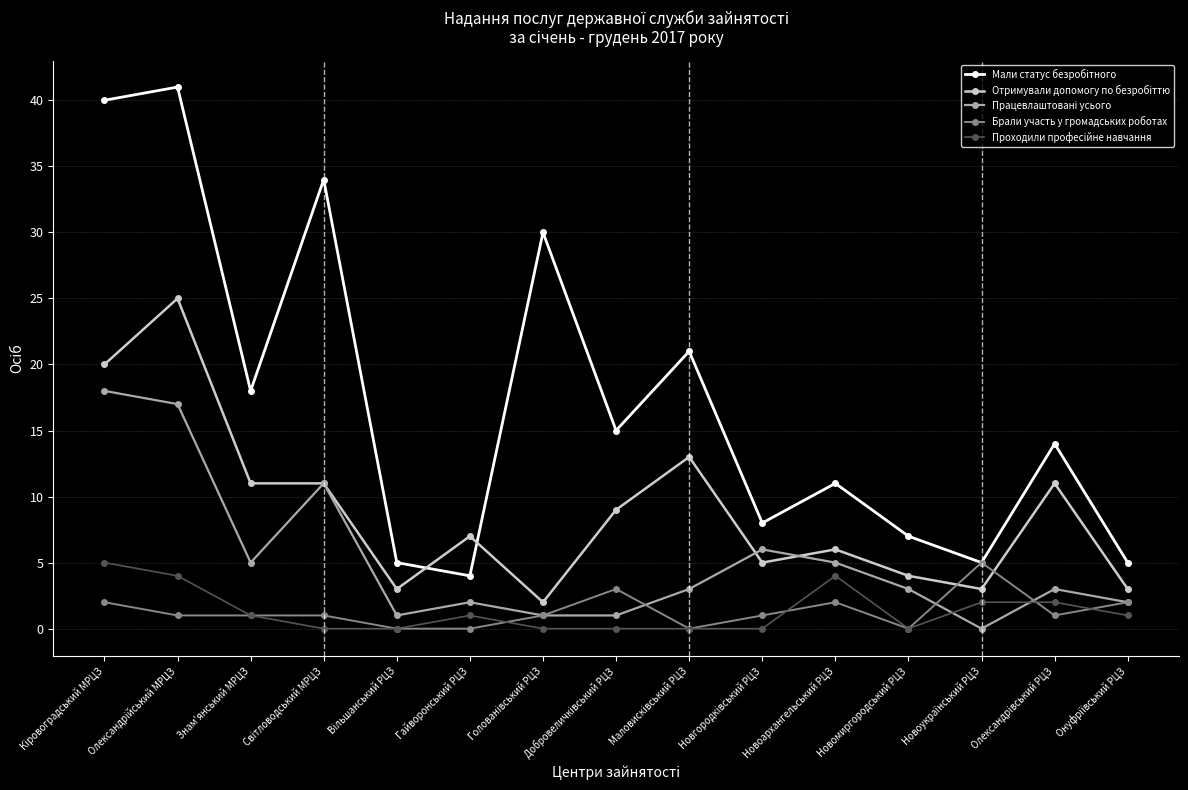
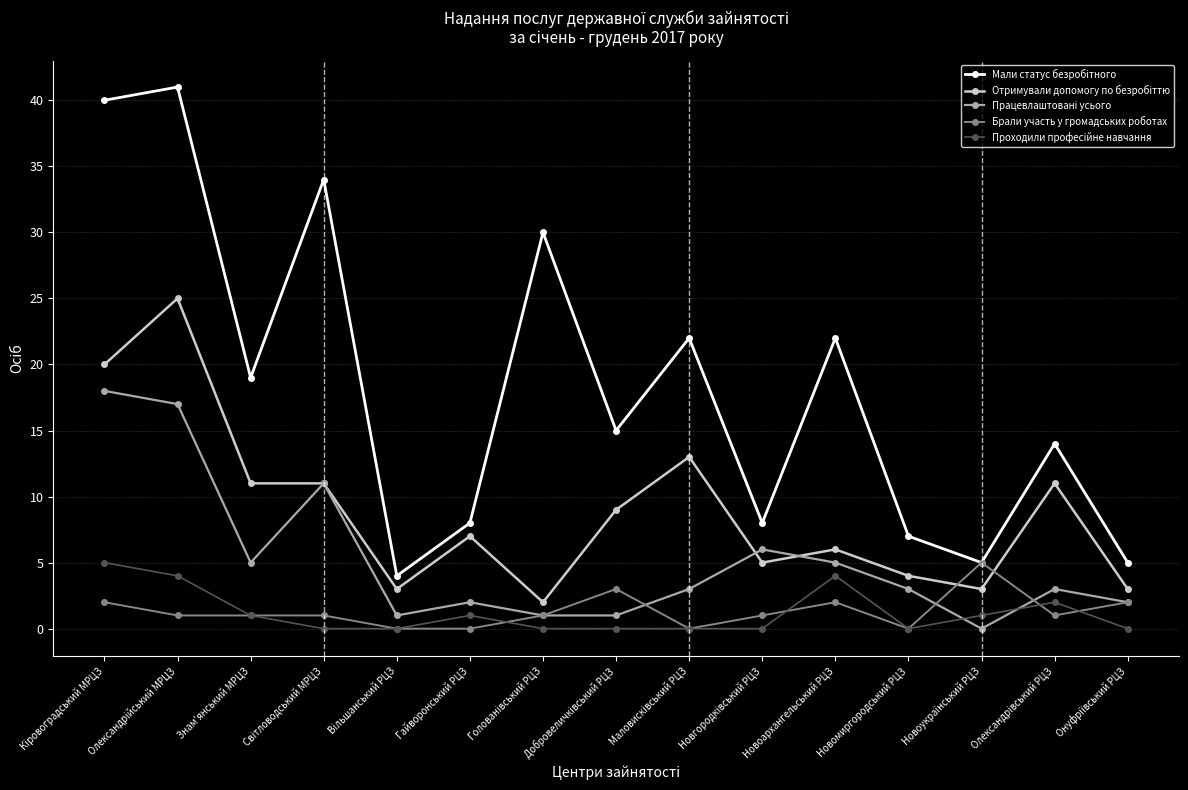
Мали статус безробітного, Знам'янський МРЦЗ: 18 -> 19
Мали статус безробітного, Вільшанський РЦЗ: 5 -> 4
Мали статус безробітного, Гайворонський РЦЗ: 4 -> 8
Мали статус безробітного, Маловисківський РЦЗ: 21 -> 22
Мали статус безробітного, Новоархангельський РЦЗ: 11 -> 22
Проходили професійне навчання, Новоукраїнський РЦЗ: 2 -> 1
Проходили професійне навчання, Онуфріївський РЦЗ: 1 -> 0
